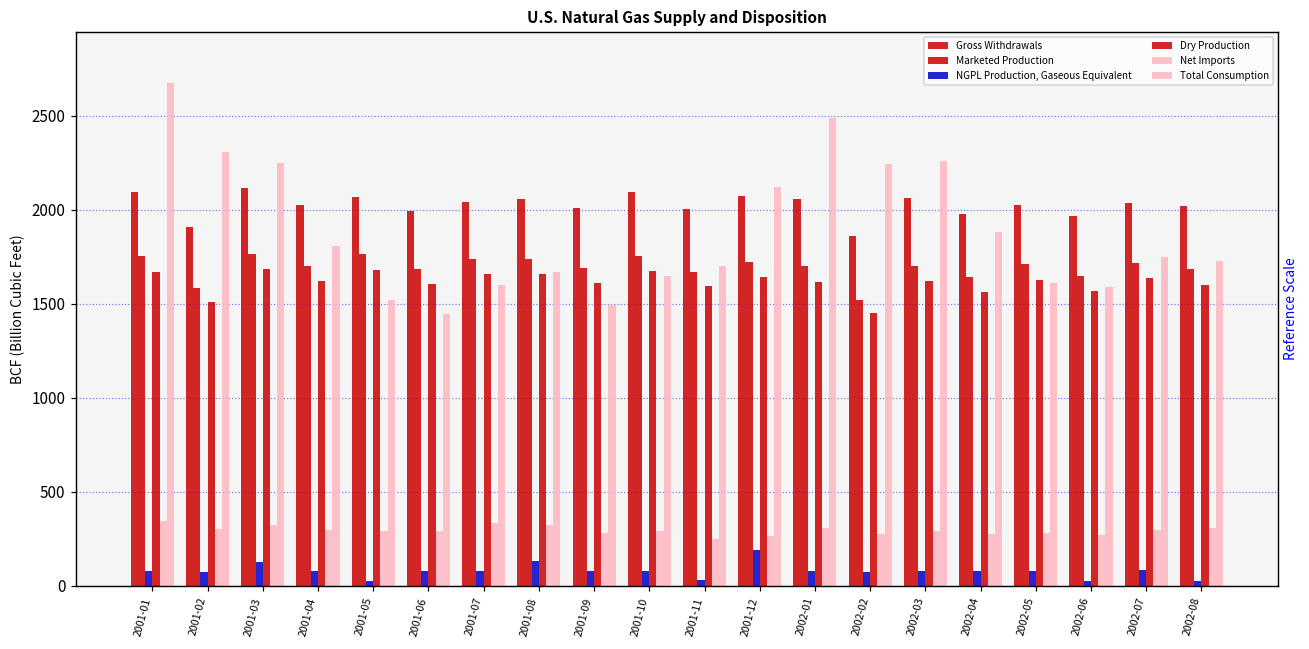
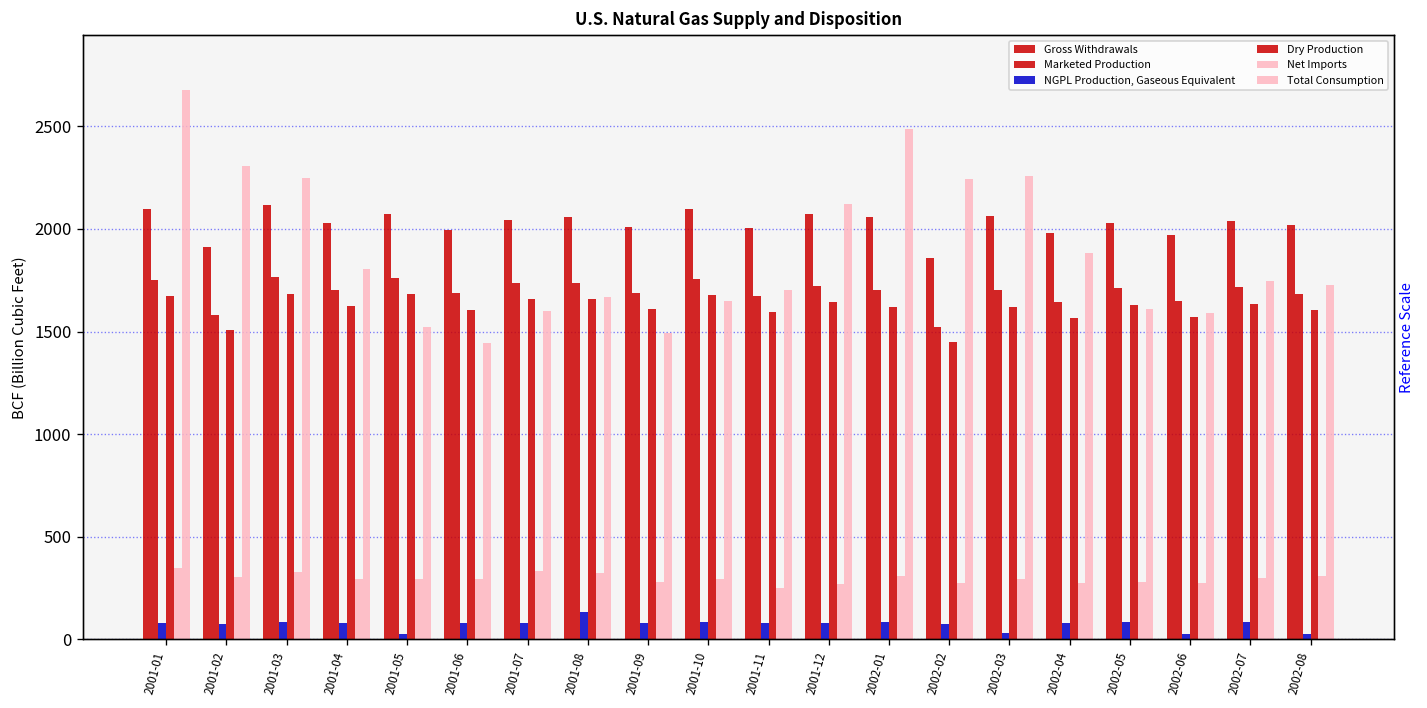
NGPL Production, Gaseous Equivalent, 2001-03: 130 -> 80
NGPL Production, Gaseous Equivalent, 2001-11: 30 -> 80
NGPL Production, Gaseous Equivalent, 2001-12: 190 -> 80
NGPL Production, Gaseous Equivalent, 2002-03: 80 -> 30
